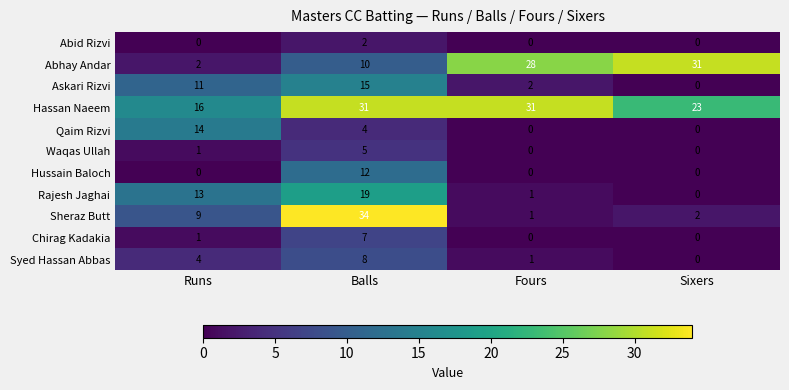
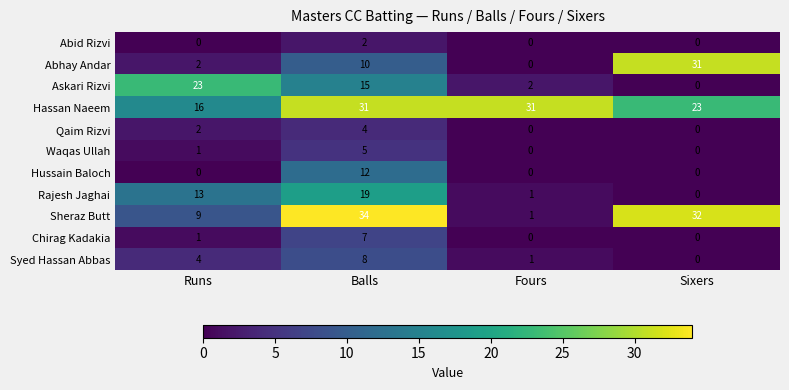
Abhay Andar, Fours: 28 -> 0
Askari Rizvi, Runs: 11 -> 23
Qaim Rizvi, Runs: 14 -> 2
Sheraz Butt, Sixers: 2 -> 32
